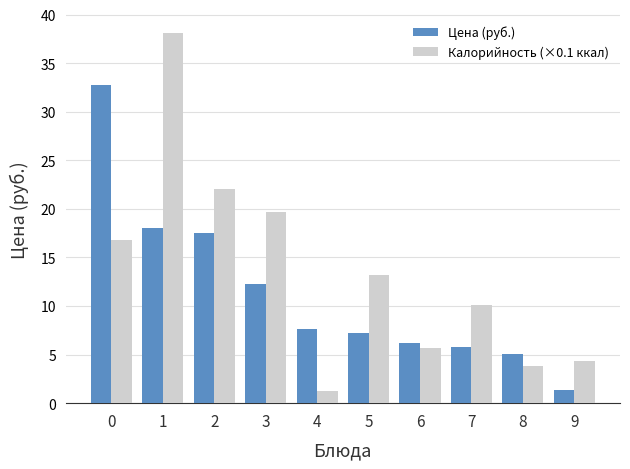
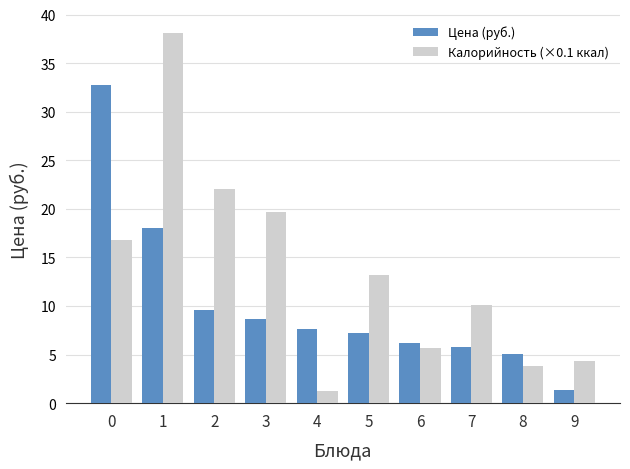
Цена (руб.), 2: 18 -> 10
Цена (руб.), 3: 12 -> 9
